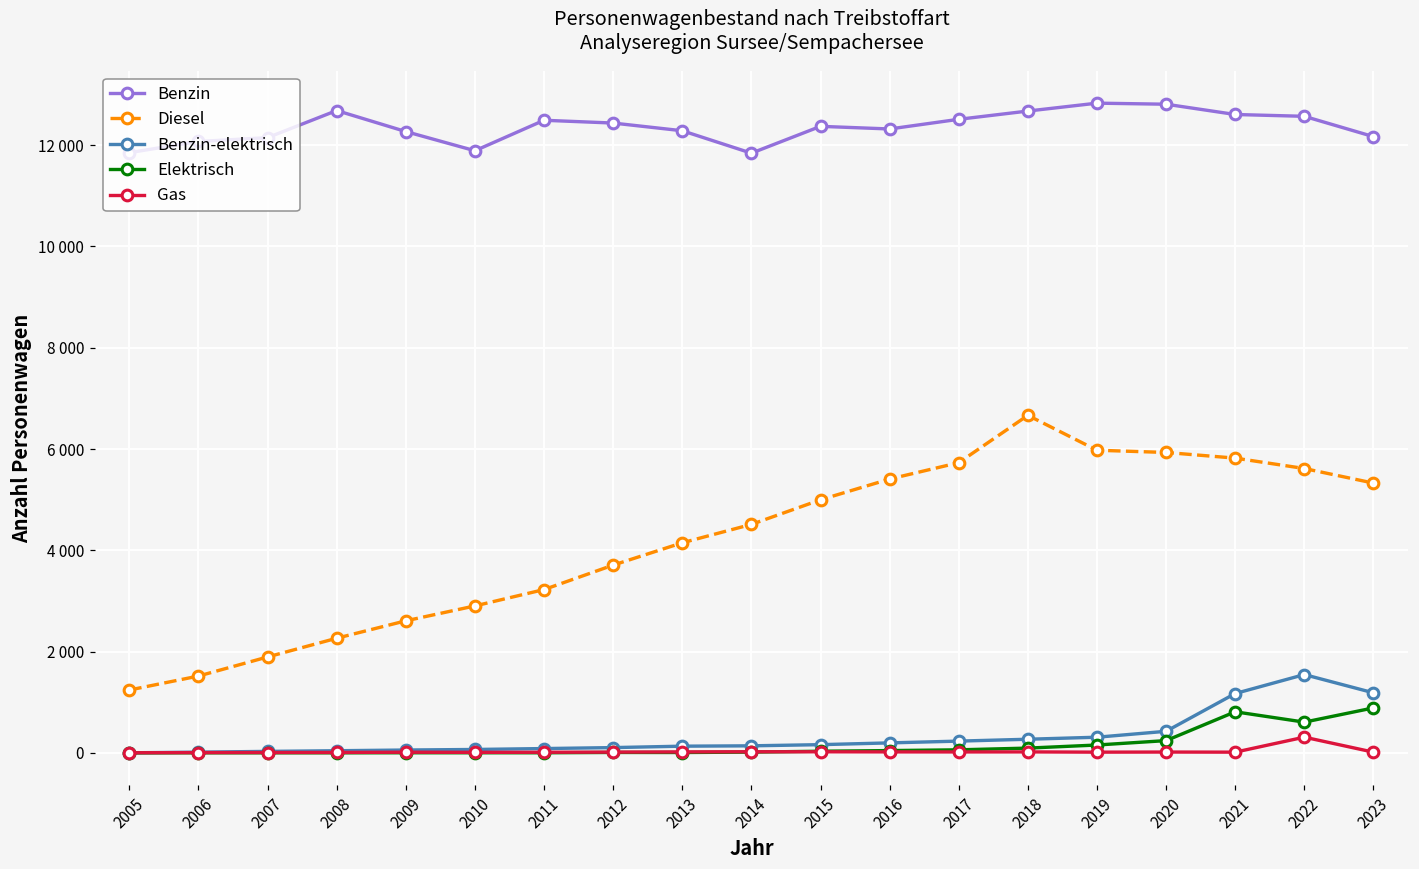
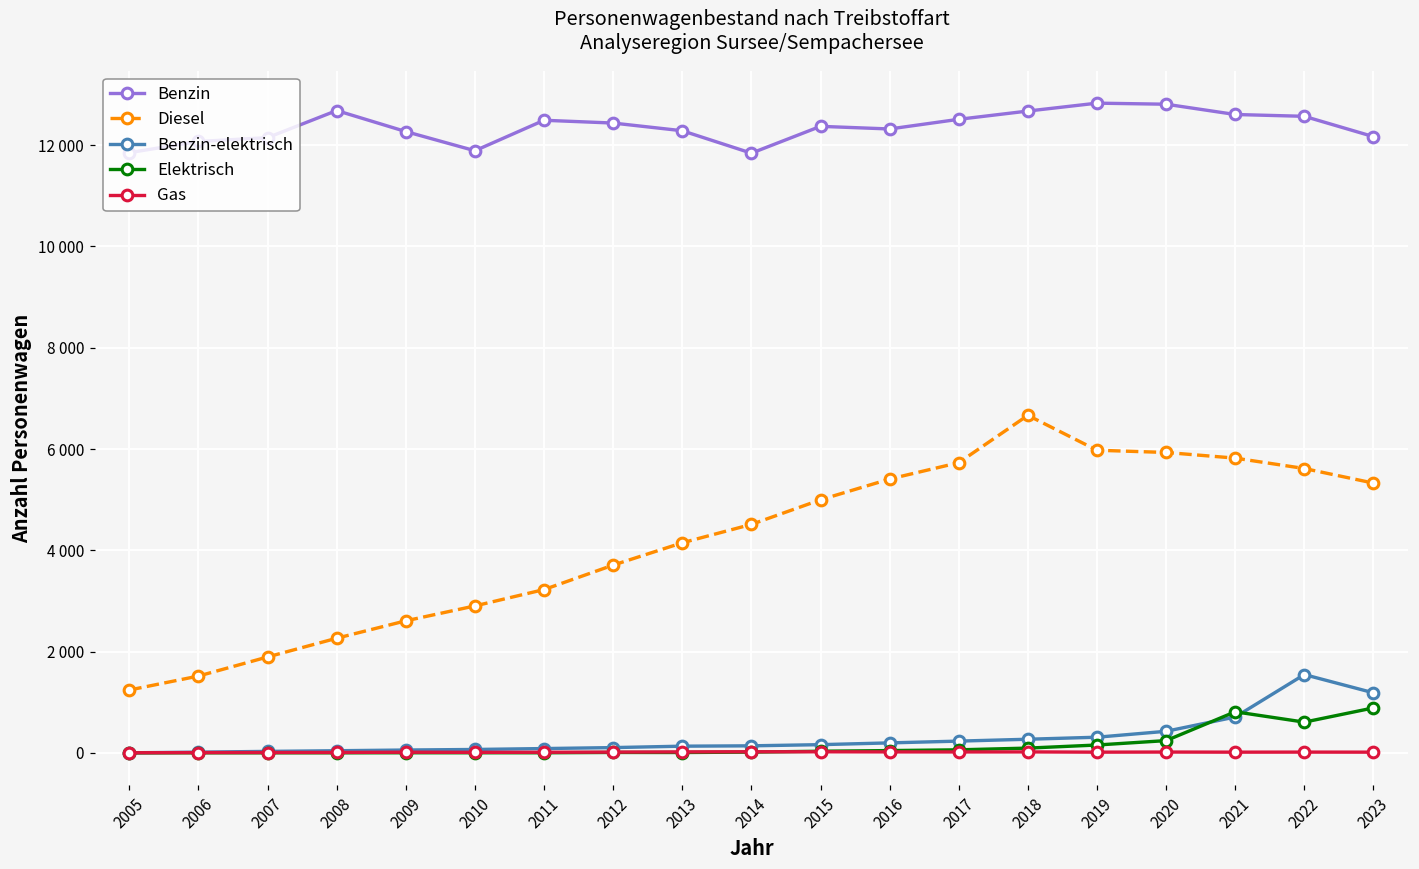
Benzin-elektrisch, 2021: 1200 -> 700
Gas, 2022: 300 -> 0
